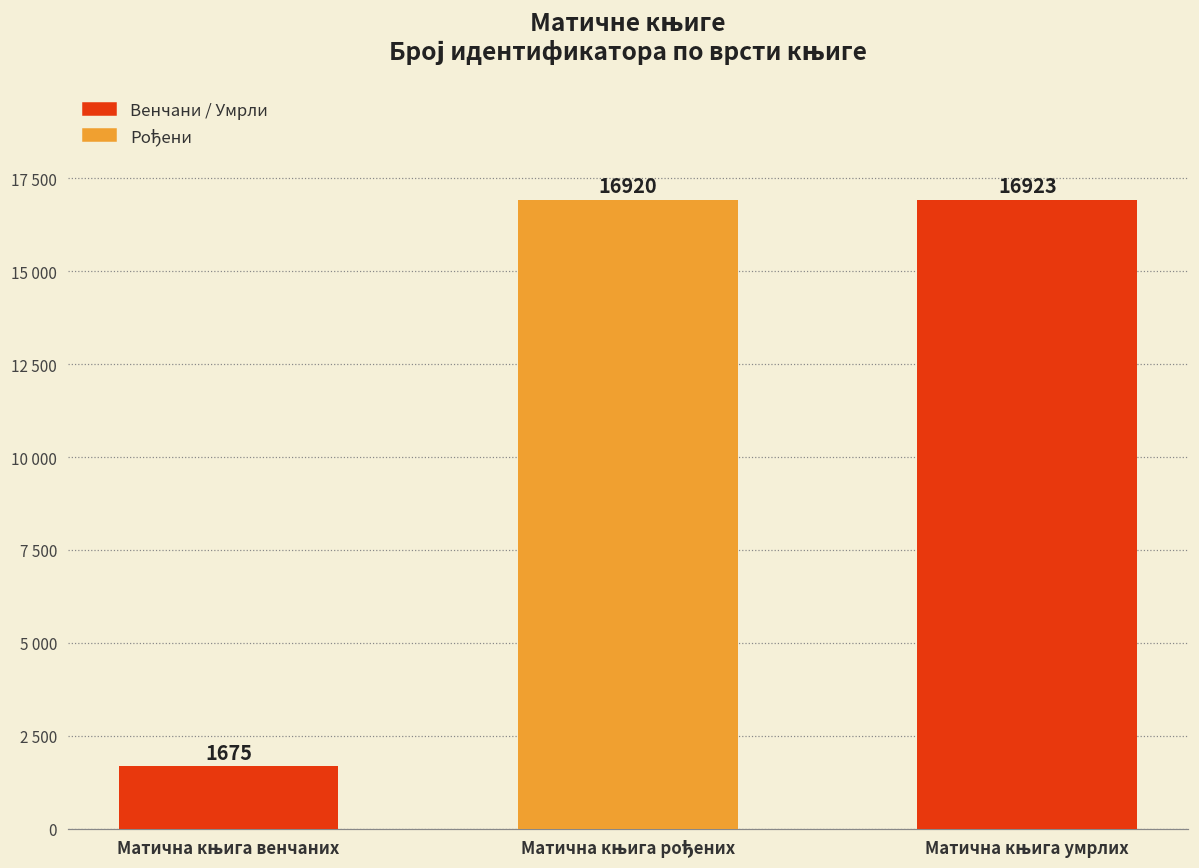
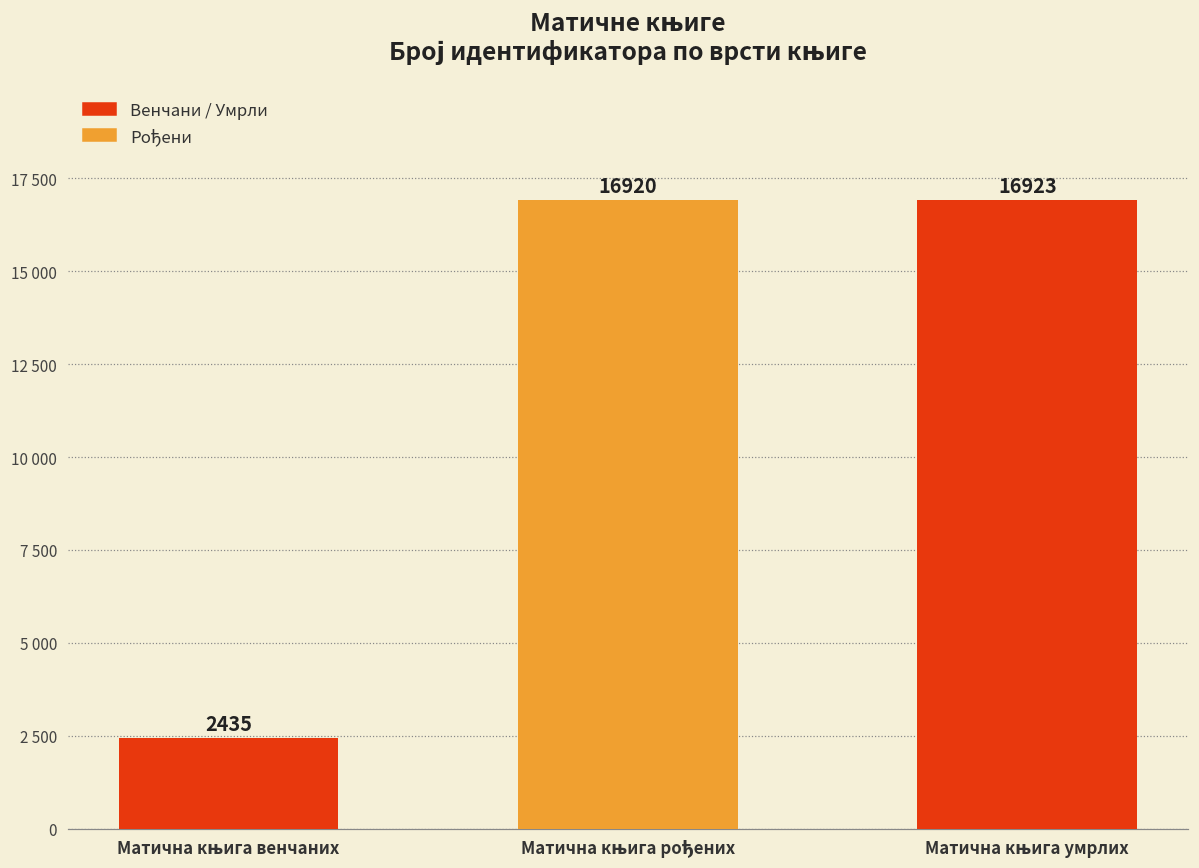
Матична књига венчаних: 1675 -> 2435
